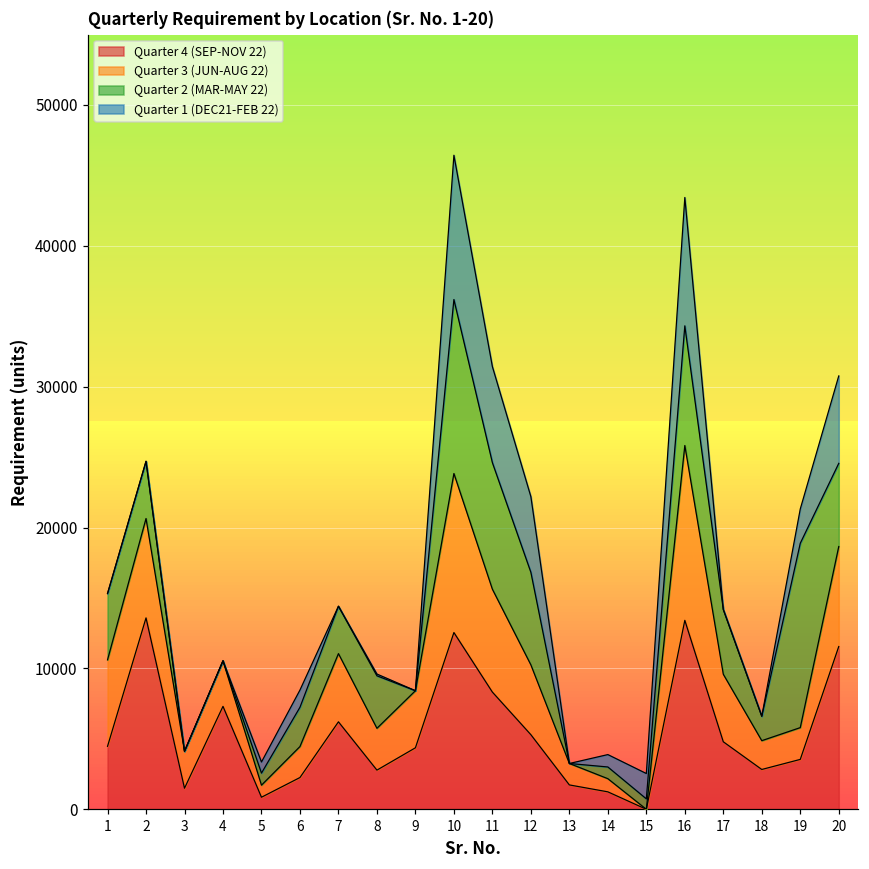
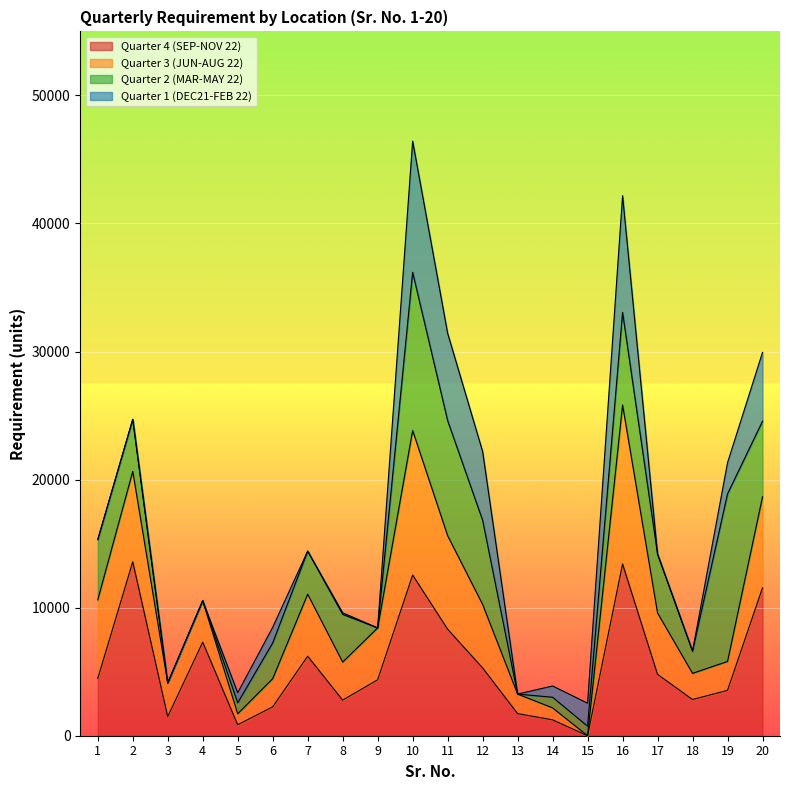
Quarter 2 (MAR-MAY 22), 16: 8500 -> 7200
Quarter 1 (DEC21-FEB 22), 20: 6200 -> 5400
